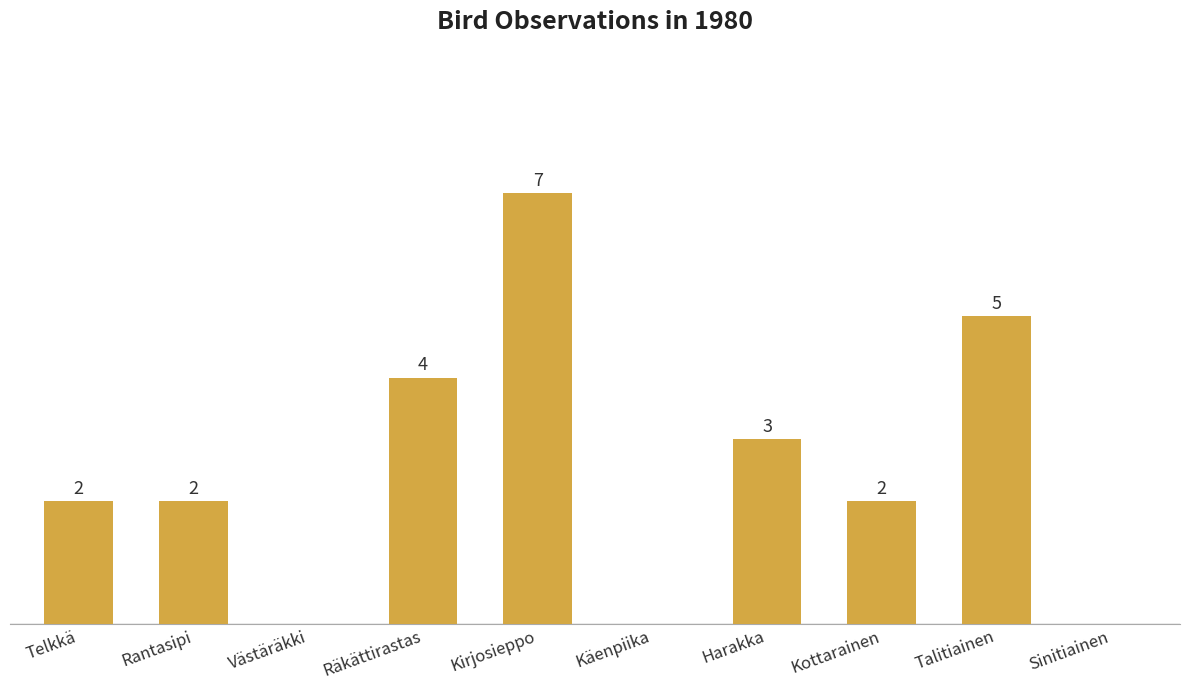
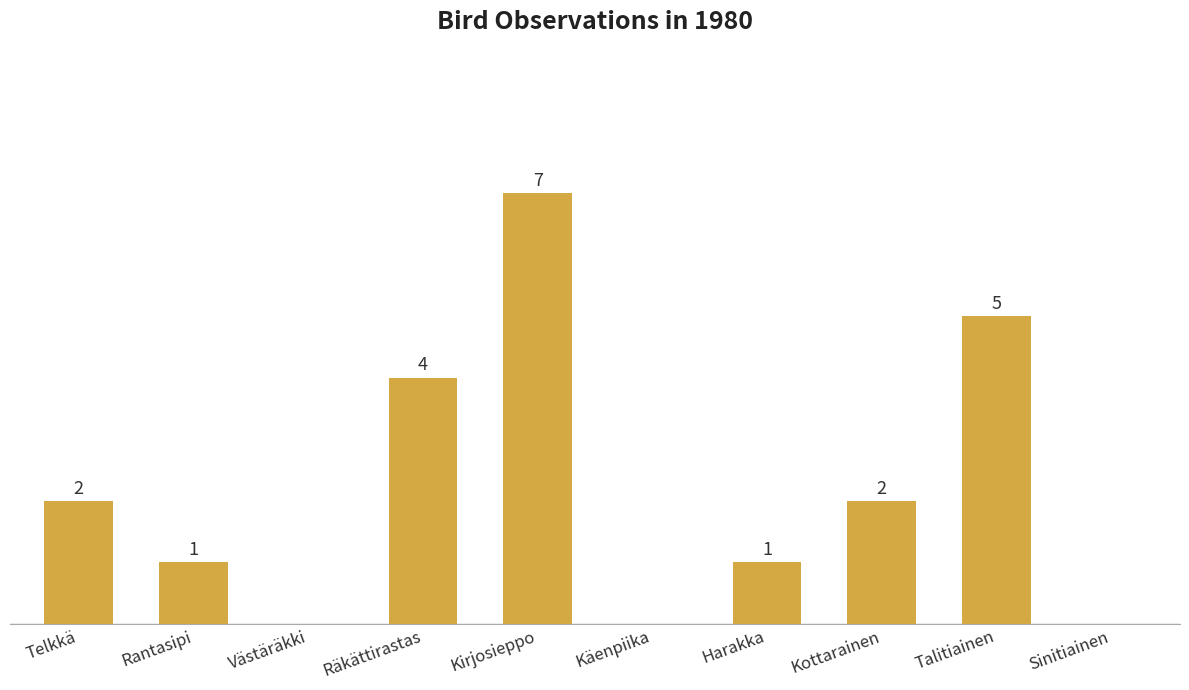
Rantasipi: 2 -> 1
Harakka: 3 -> 1
